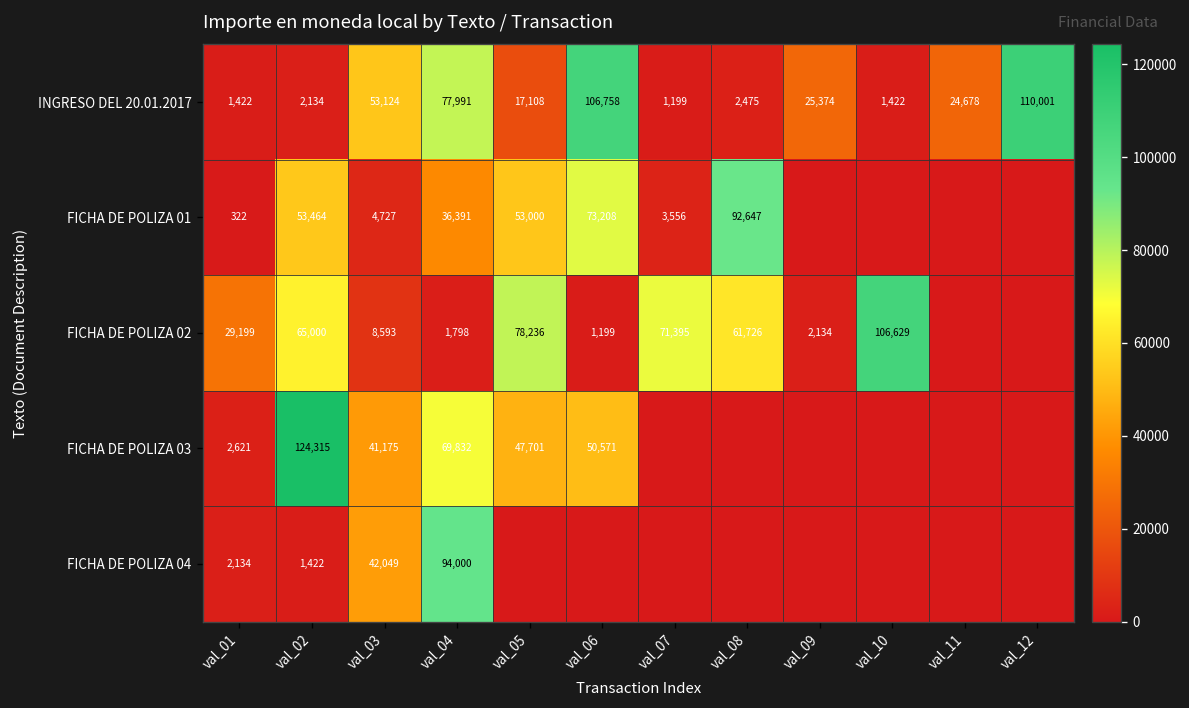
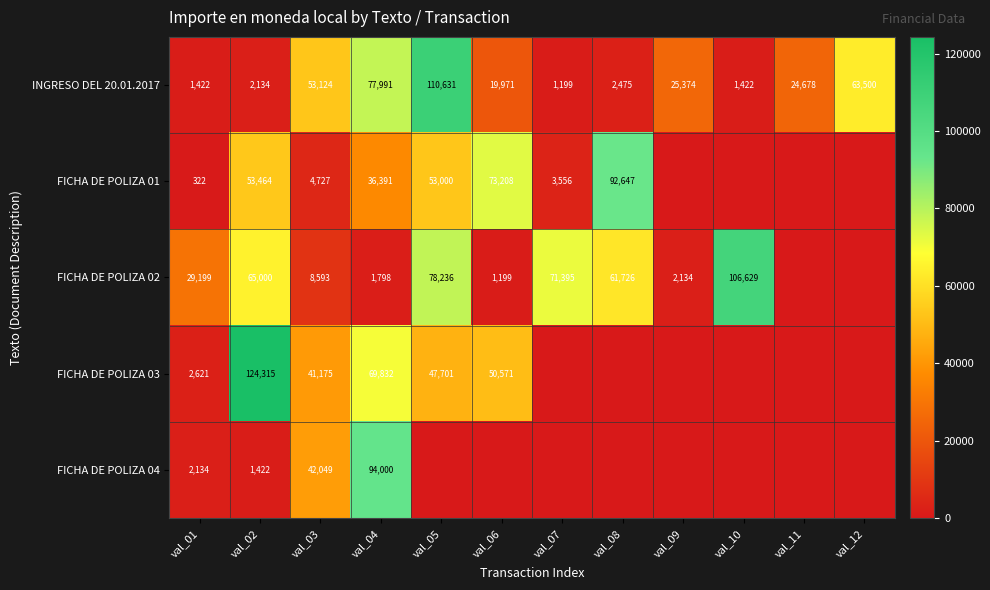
INGRESO DEL 20.01.2017, val_05: 17,108 -> 110,631
INGRESO DEL 20.01.2017, val_06: 106,758 -> 19,971
INGRESO DEL 20.01.2017, val_12: 110,001 -> 63,500
